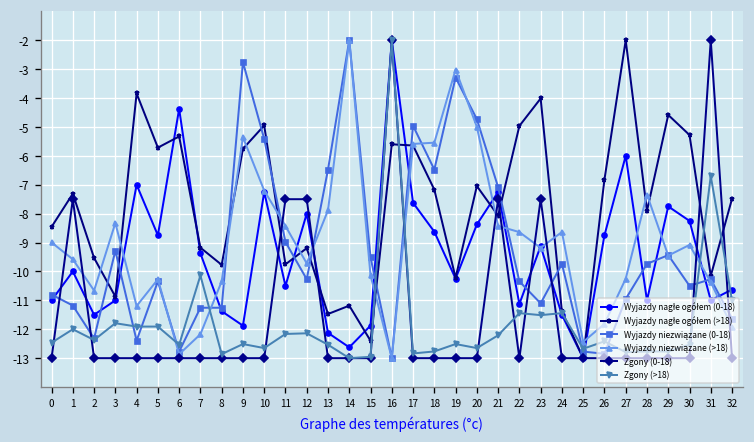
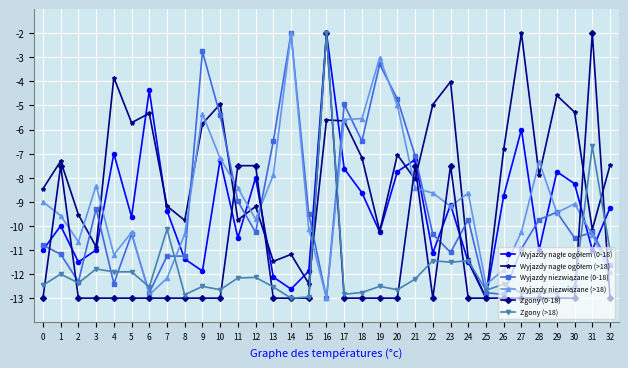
Wyjazdy nagłe ogółem (0-18), 5: -8.8 -> -9.6
Wyjazdy nagłe ogółem (0-18), 20: -8.4 -> -7.8
Wyjazdy nagłe ogółem (0-18), 32: -10.6 -> -9.3
